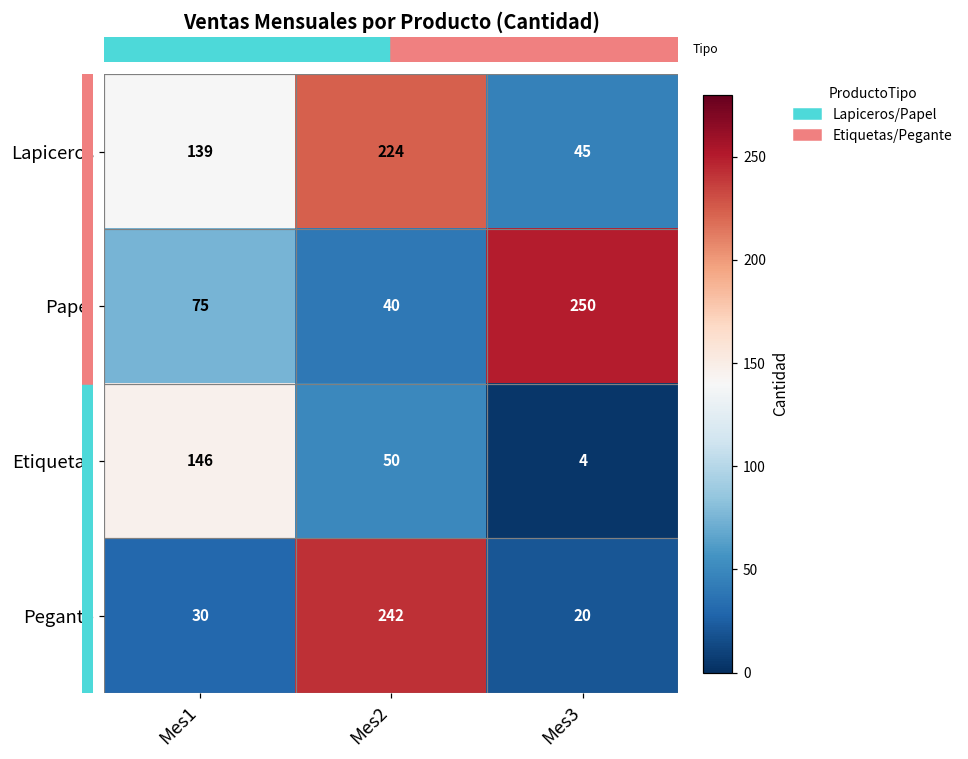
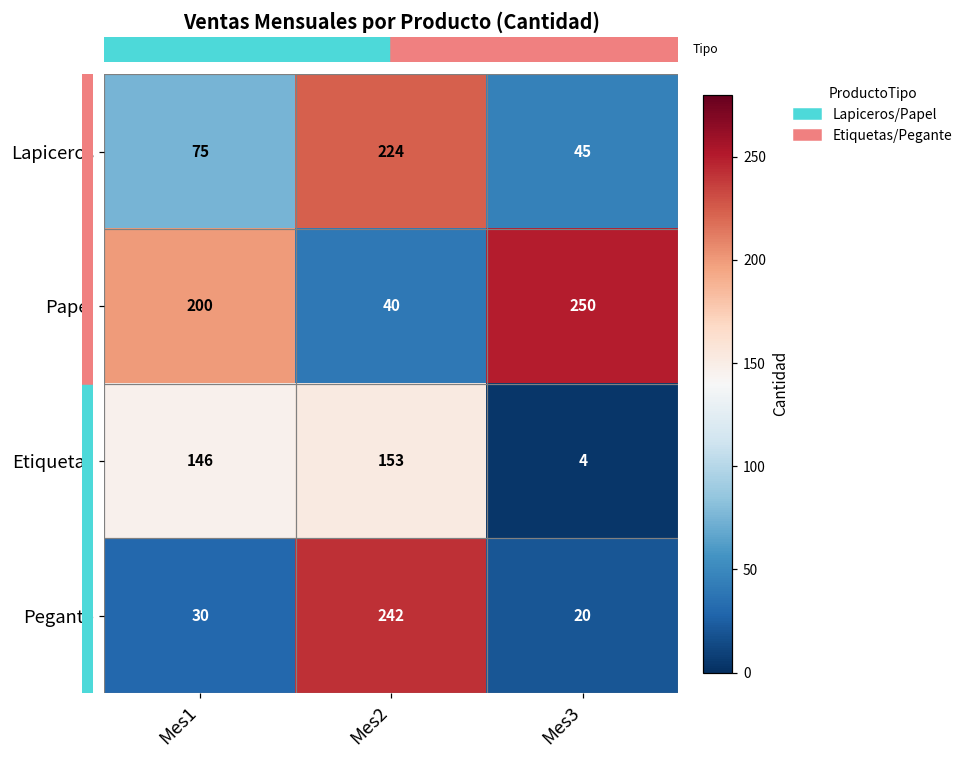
Lapiceros, Mes1: 139 -> 75
Papel, Mes1: 75 -> 200
Etiquetas, Mes2: 50 -> 153
